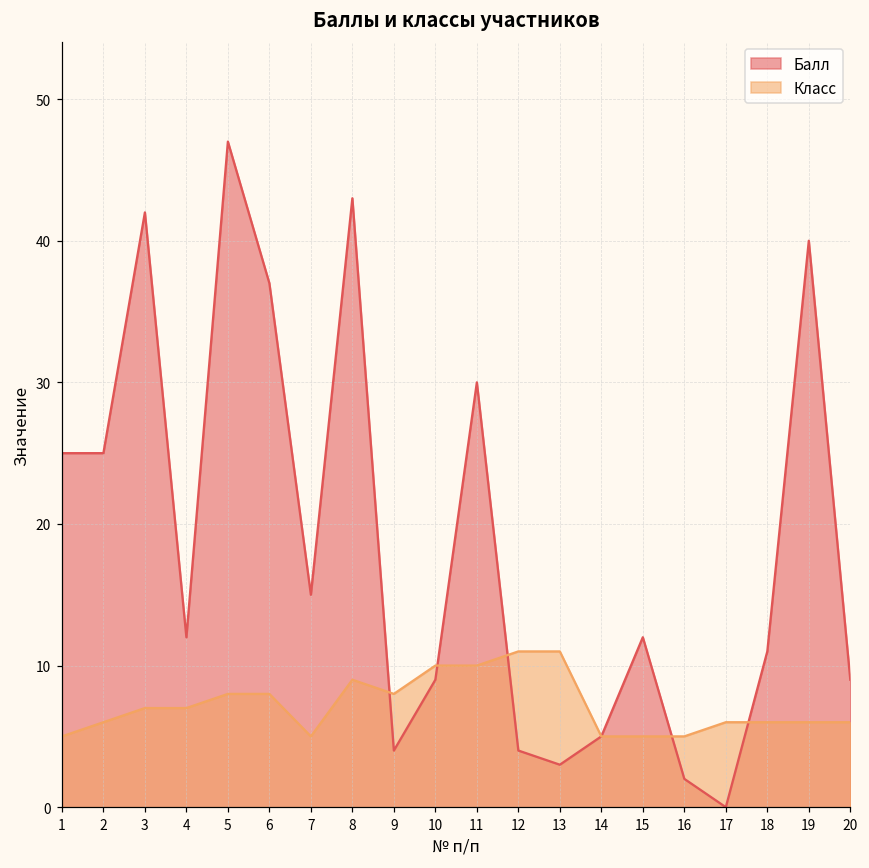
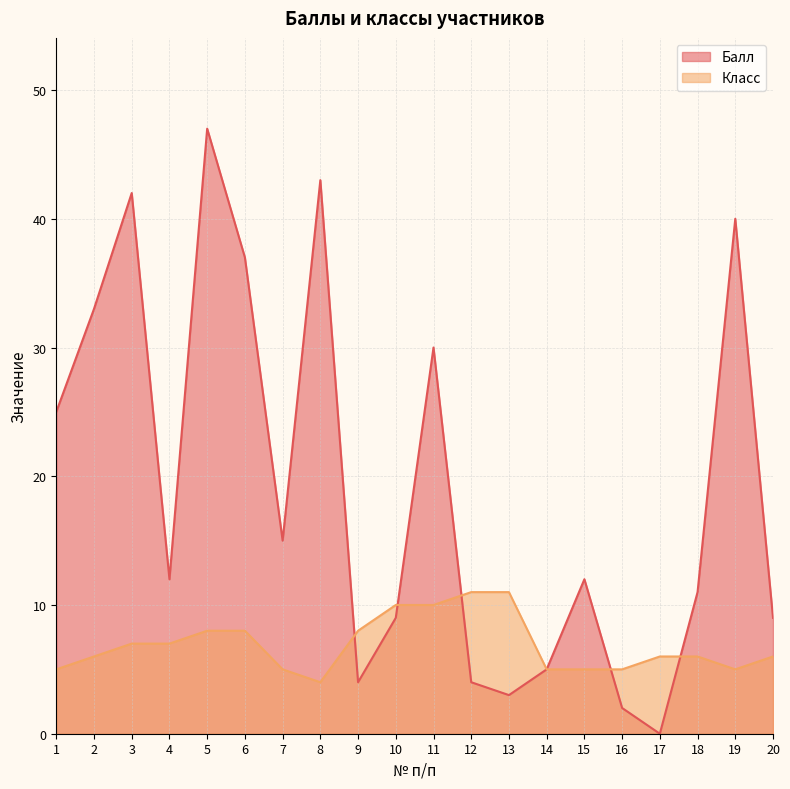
Балл, 2: 25 -> 33
Класс, 8: 9 -> 4
Класс, 19: 6 -> 5
